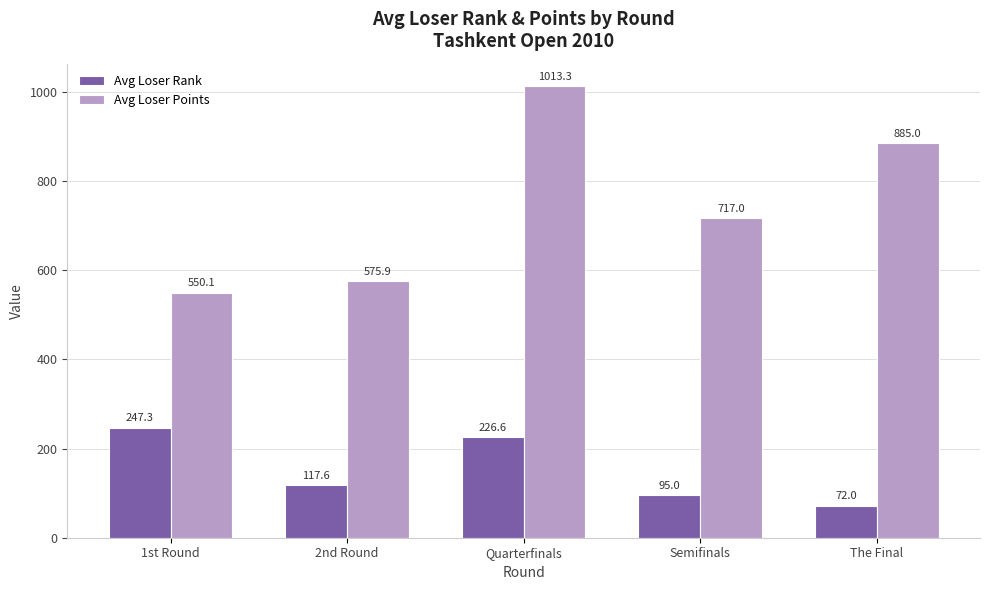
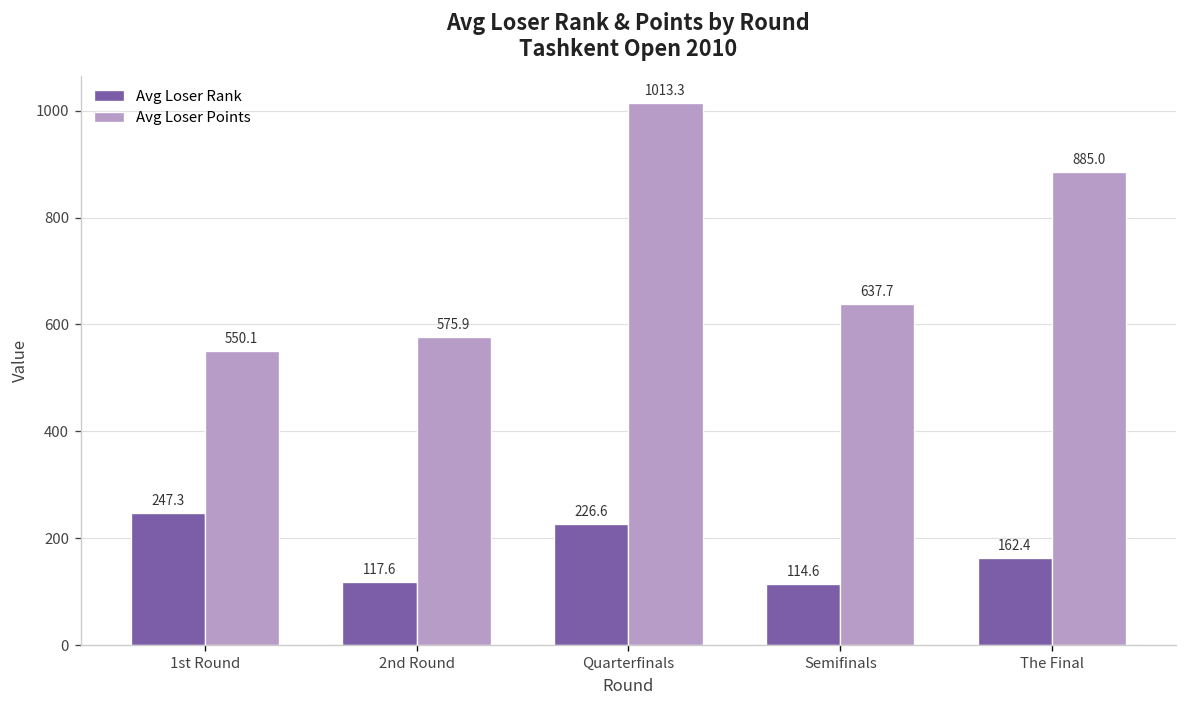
Avg Loser Rank, Semifinals: 95.0 -> 114.6
Avg Loser Points, Semifinals: 717.0 -> 637.7
Avg Loser Rank, The Final: 72.0 -> 162.4
